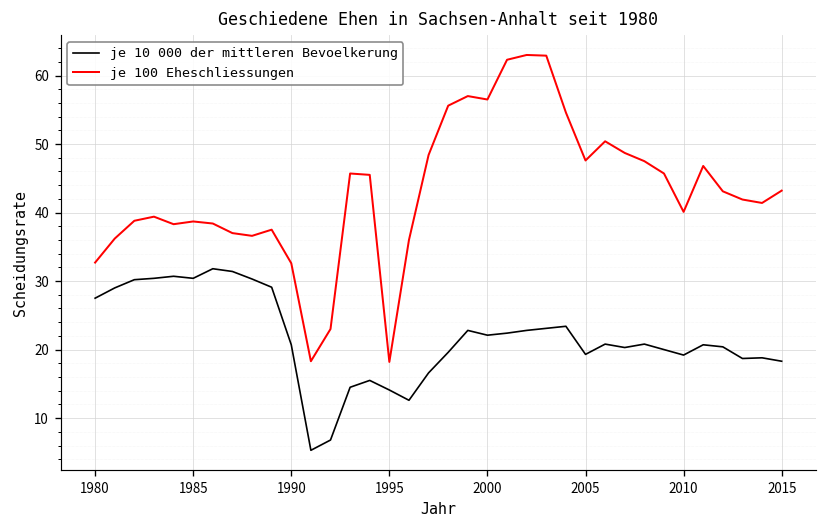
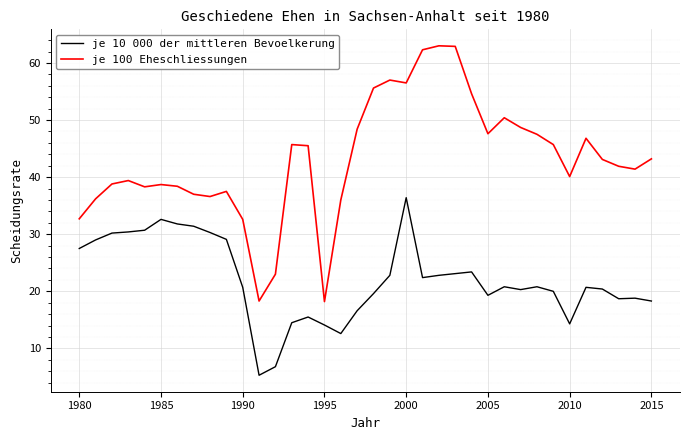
je 10 000 der mittleren Bevoelkerung, 1985: 30 -> 33
je 10 000 der mittleren Bevoelkerung, 2000: 22 -> 36
je 10 000 der mittleren Bevoelkerung, 2010: 19 -> 14
